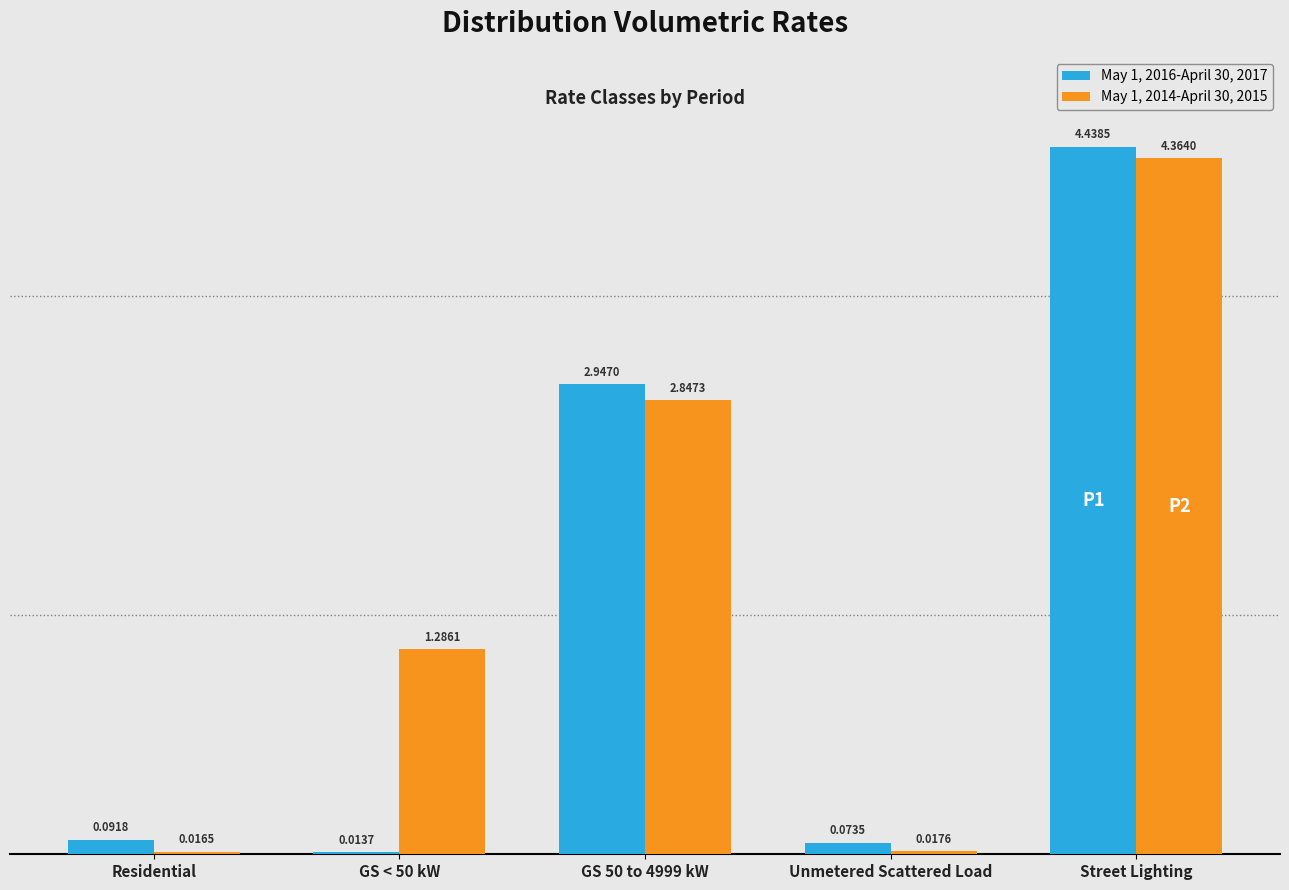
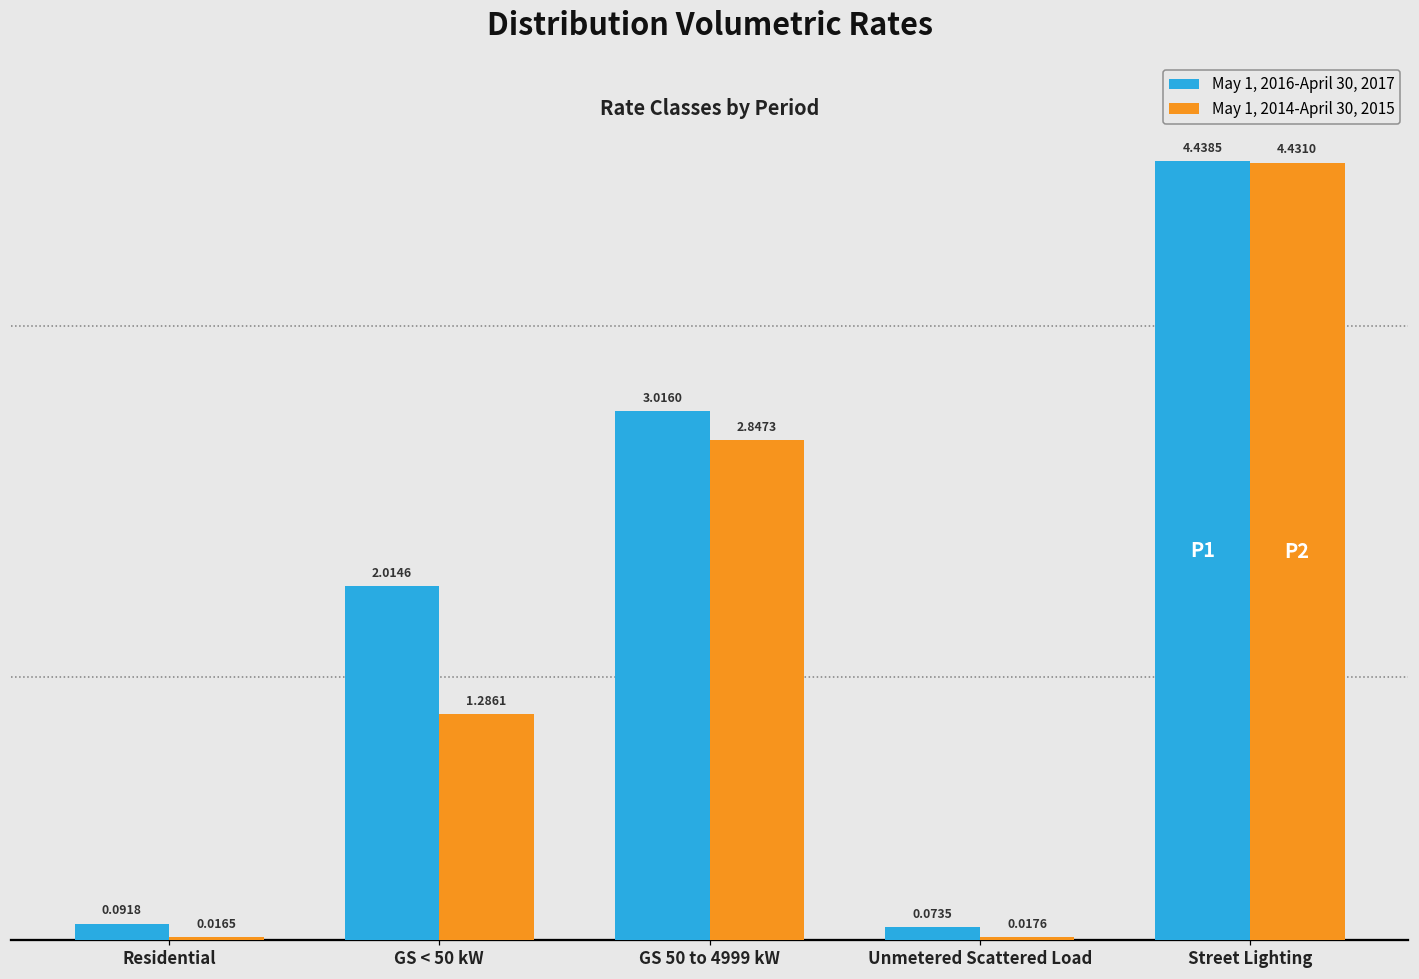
May 1, 2016-April 30, 2017, GS < 50 kW: 0.0137 -> 2.0146
May 1, 2016-April 30, 2017, GS 50 to 4999 kW: 2.9470 -> 3.0160
May 1, 2014-April 30, 2015, Street Lighting: 4.3640 -> 4.4310
